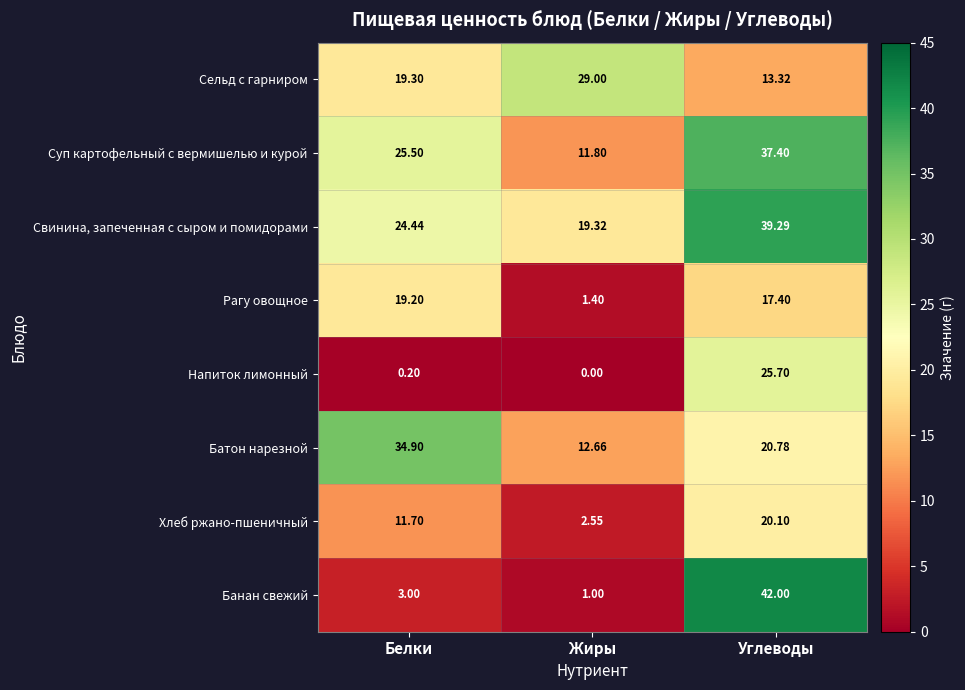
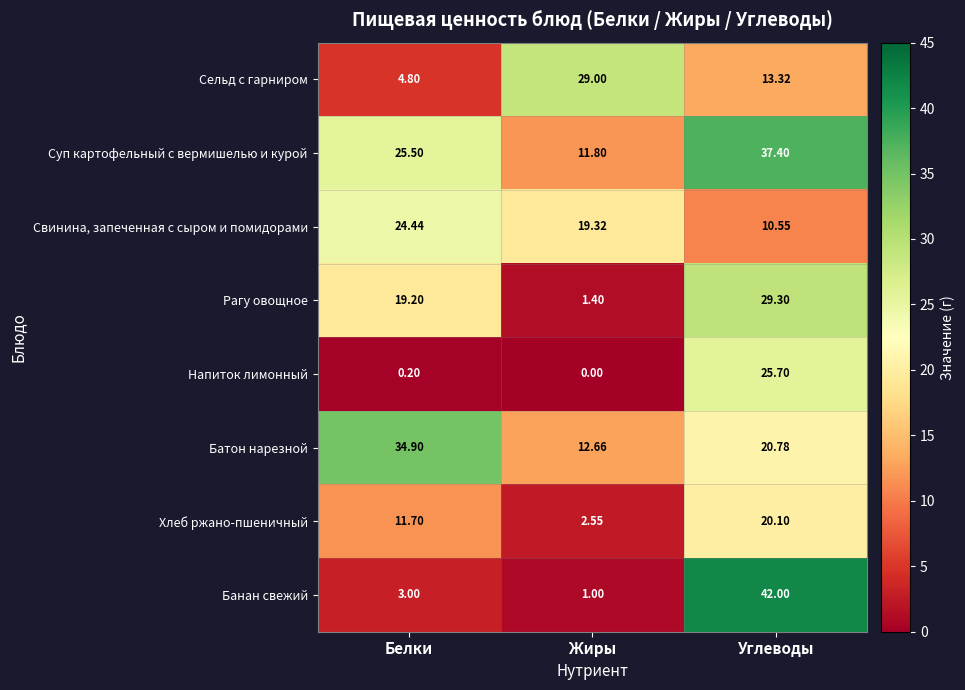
Сельд с гарниром, Белки: 19.30 -> 4.80
Свинина, запеченная с сыром и помидорами, Углеводы: 39.29 -> 10.55
Рагу овощное, Углеводы: 17.40 -> 29.30
